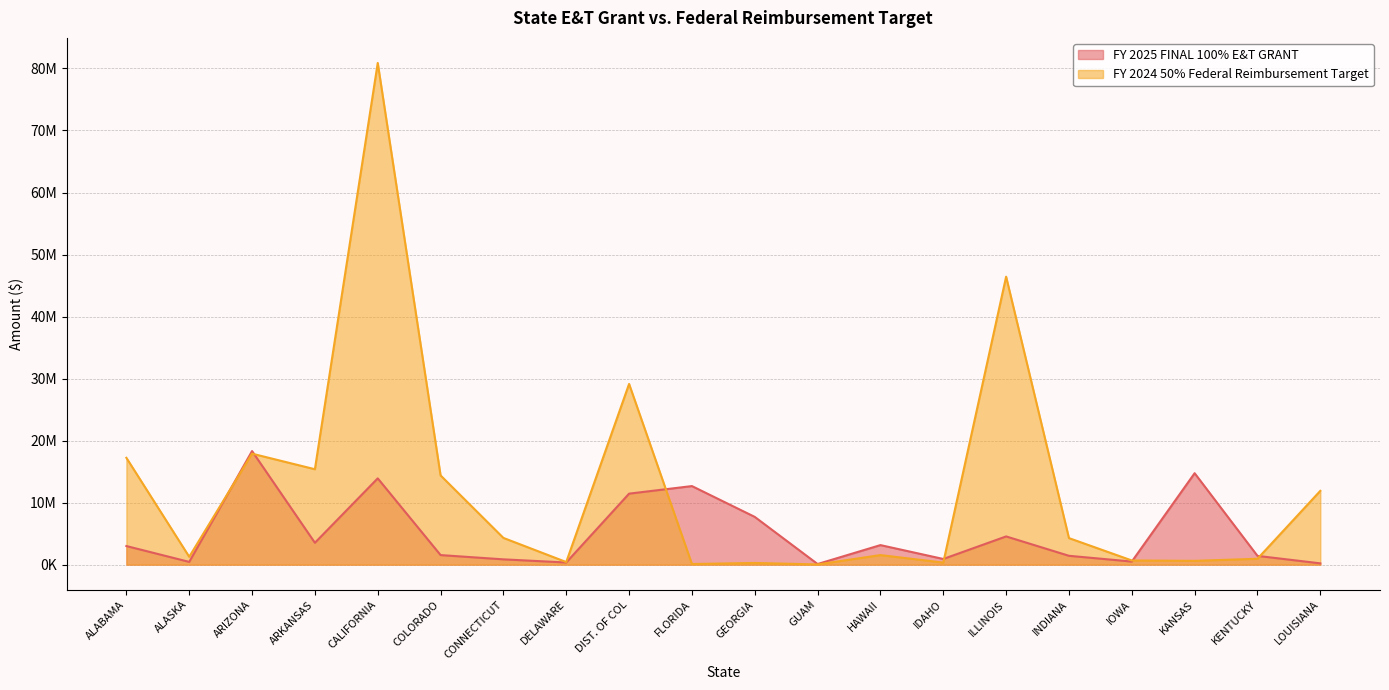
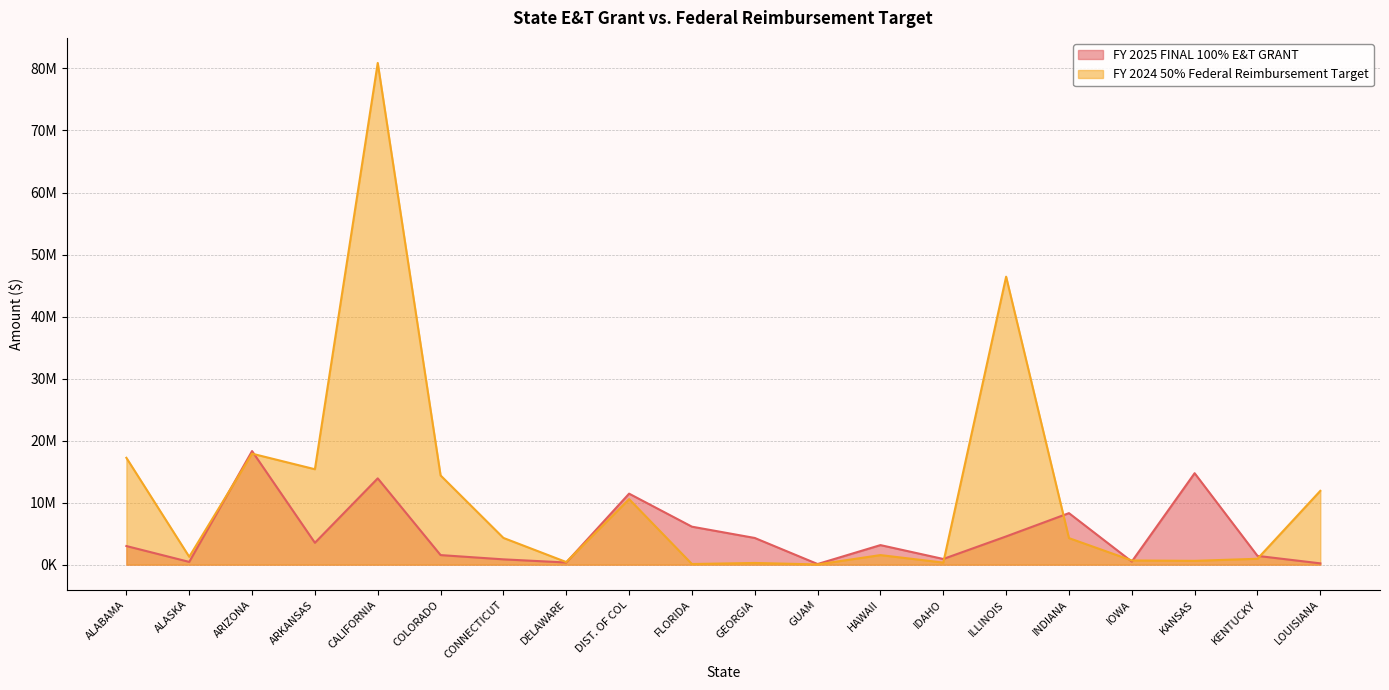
FY 2024 50% Federal Reimbursement Target, DIST. OF COL: 29000000 -> 11000000
FY 2025 FINAL 100% E&T GRANT, FLORIDA: 13000000 -> 6000000
FY 2025 FINAL 100% E&T GRANT, GEORGIA: 8000000 -> 4000000
FY 2025 FINAL 100% E&T GRANT, INDIANA: 1000000 -> 8000000
